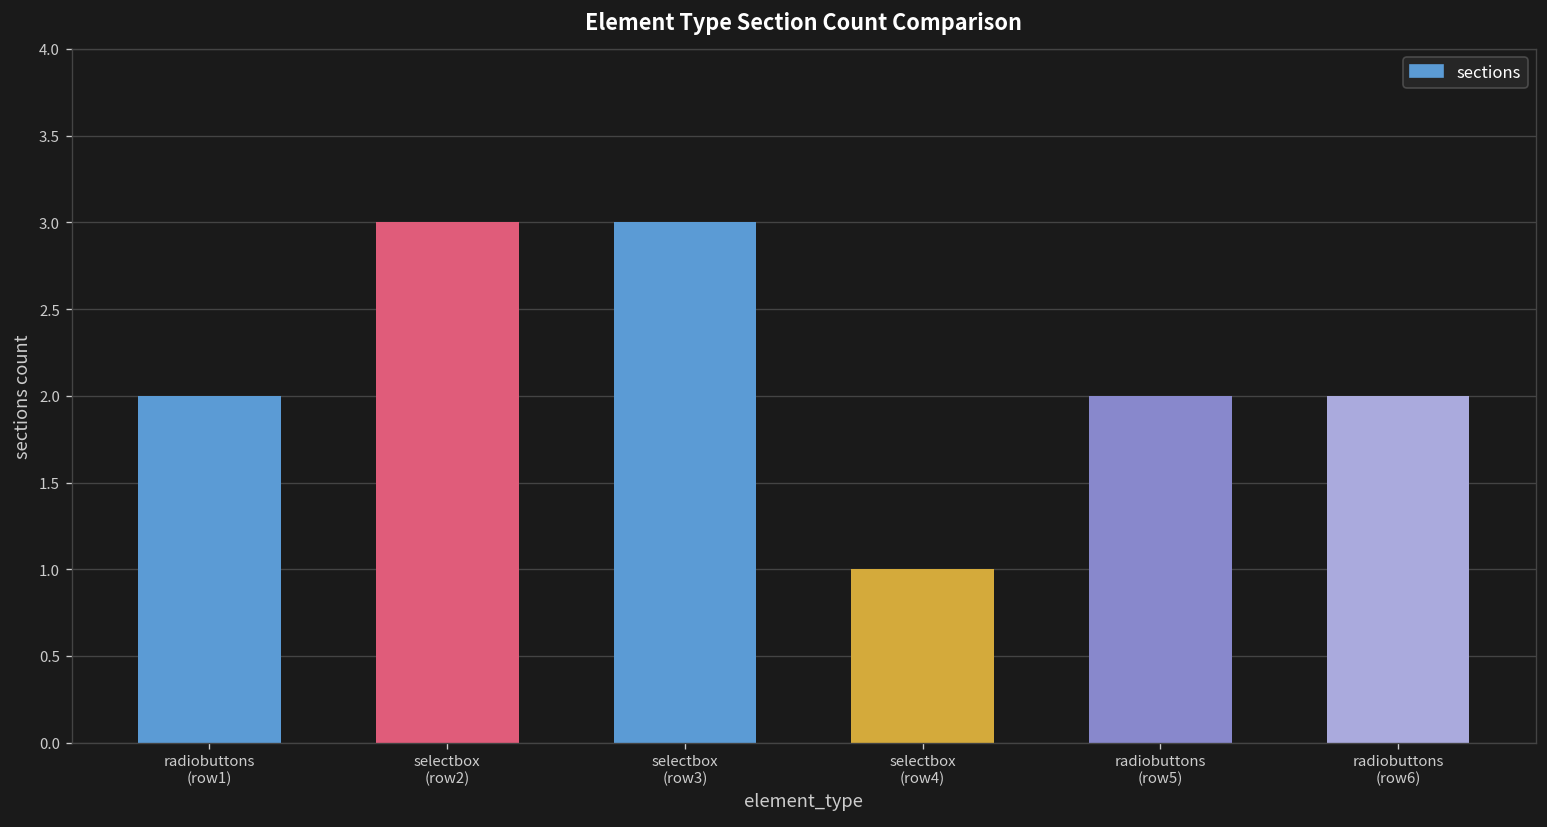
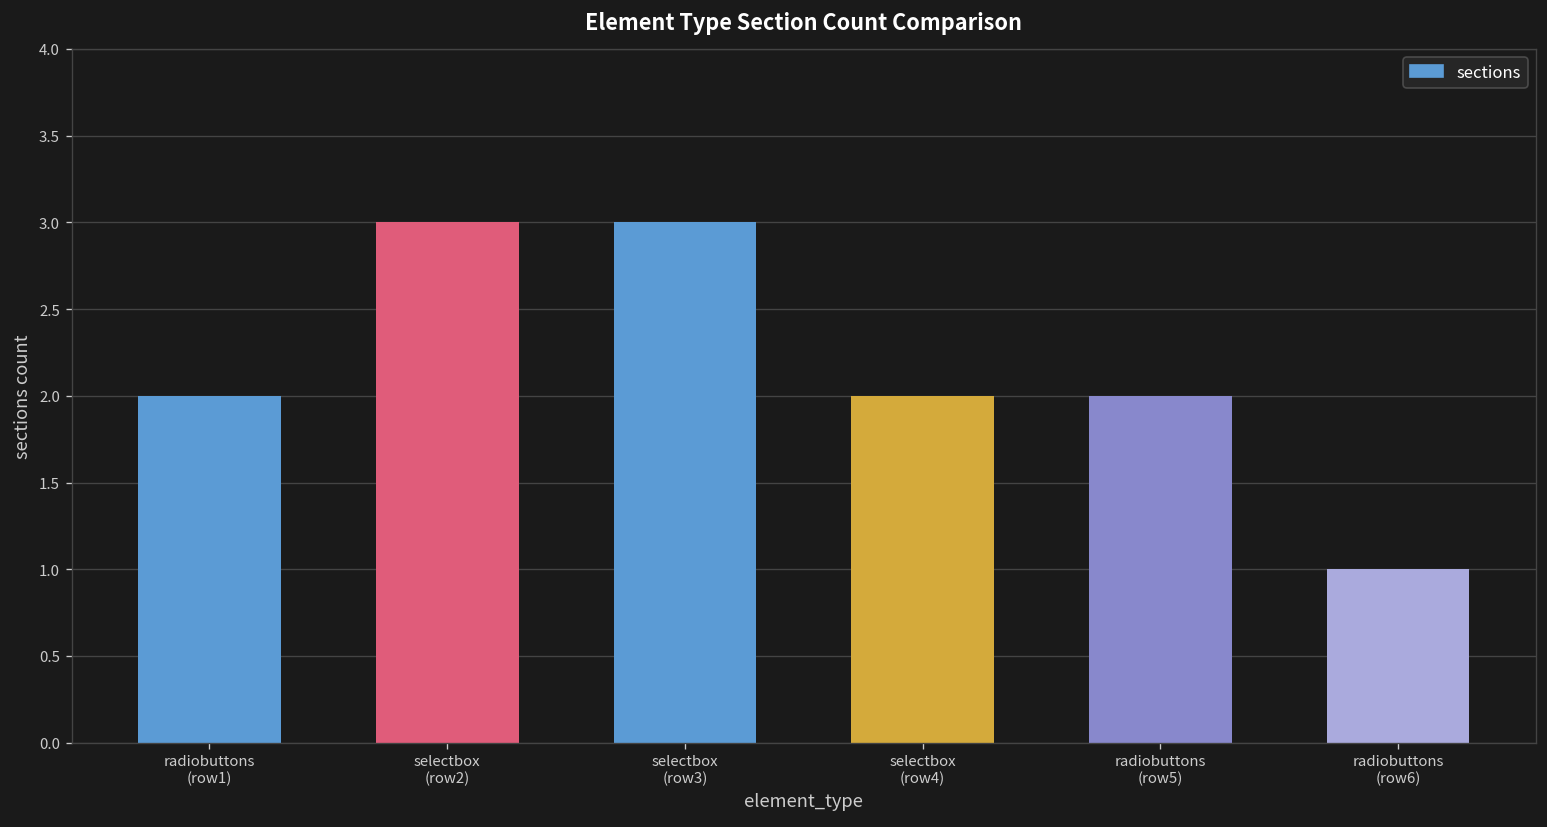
selectbox (row4): 1 -> 2
radiobuttons (row6): 2 -> 1
